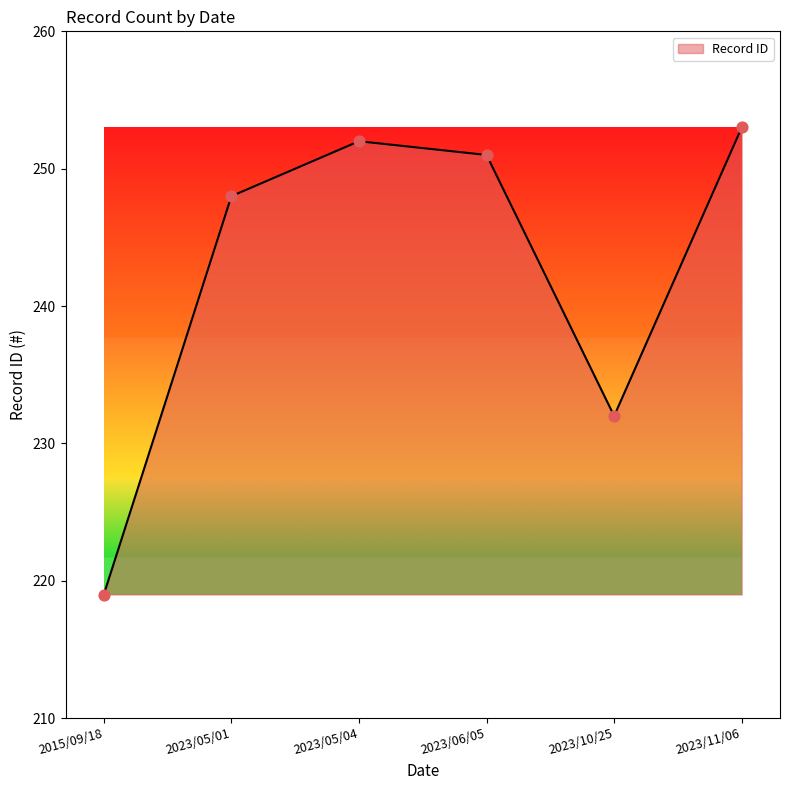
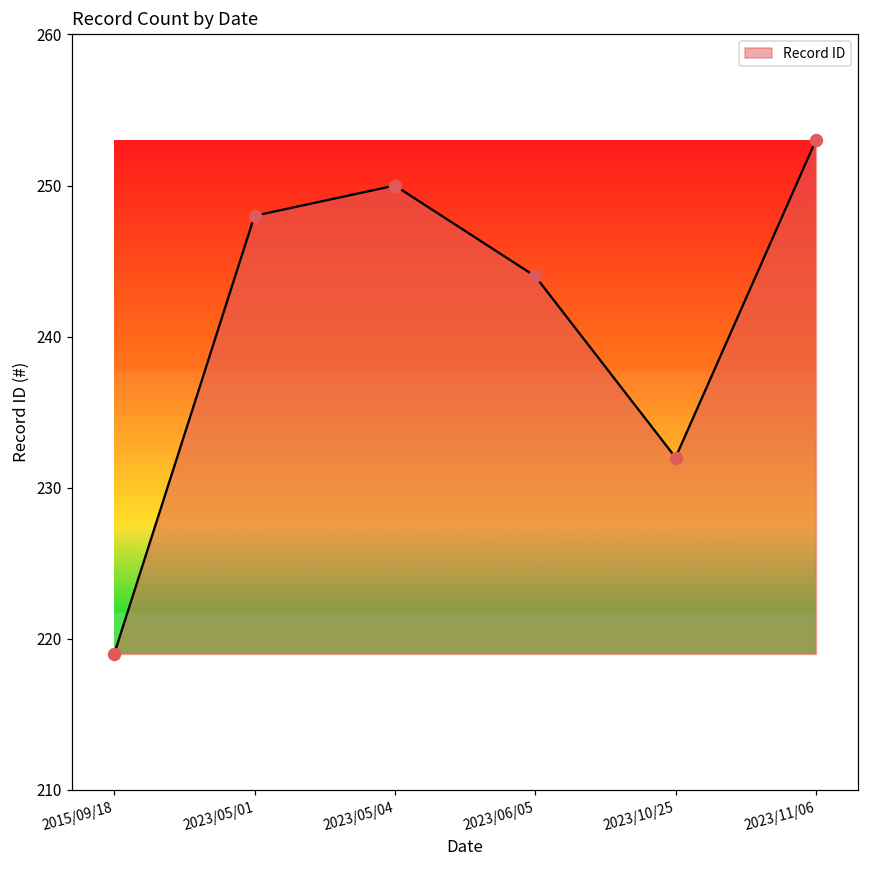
2023/05/04: 252 -> 250
2023/06/05: 251 -> 244
